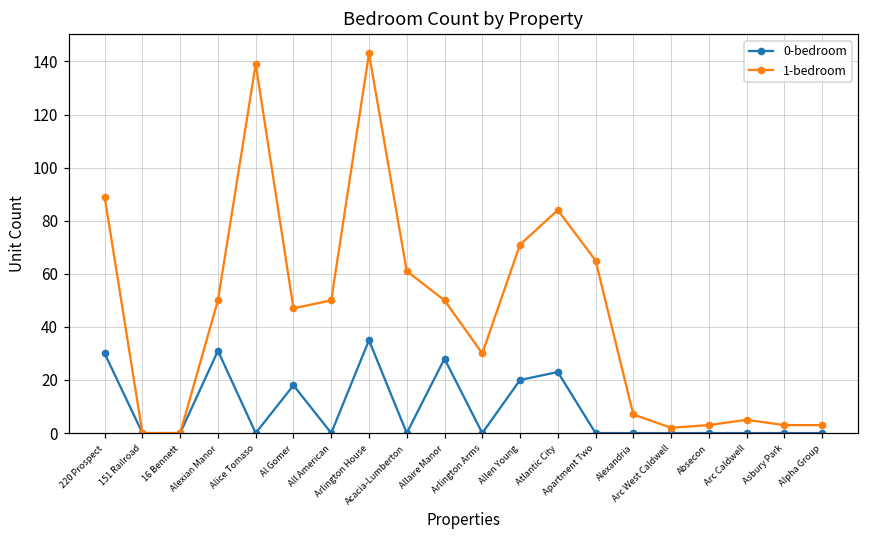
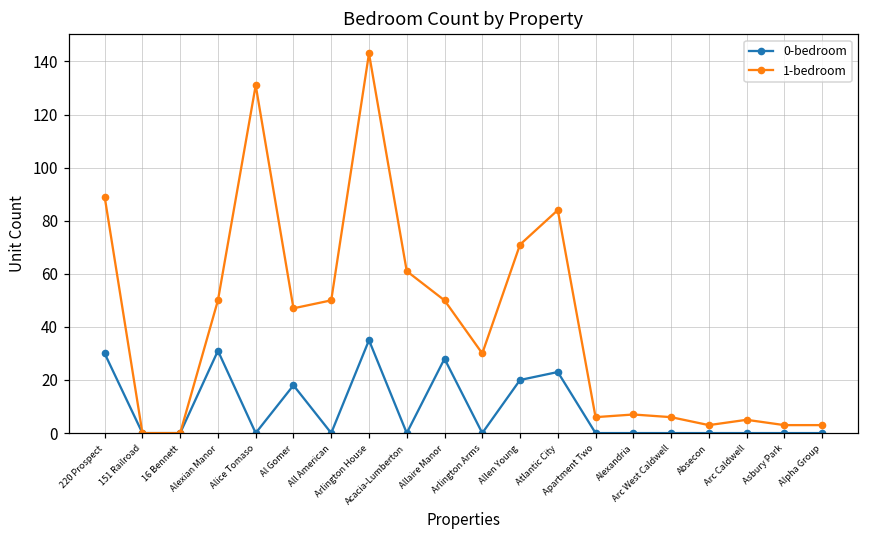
1-bedroom, Alice Tomaso: 139 -> 131
1-bedroom, Apartment Two: 65 -> 6
1-bedroom, Arc West Caldwell: 2 -> 6
